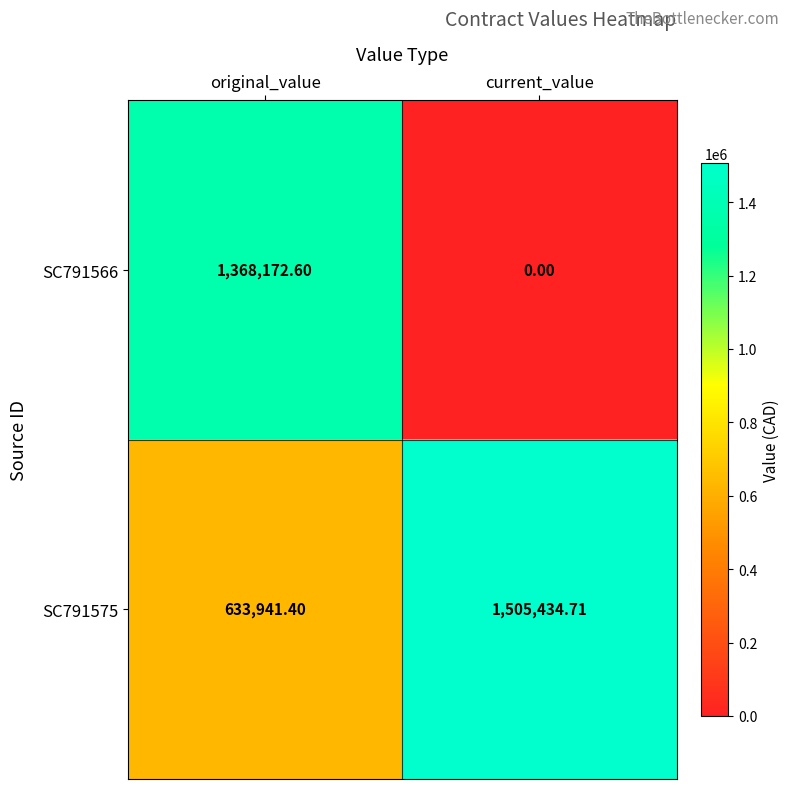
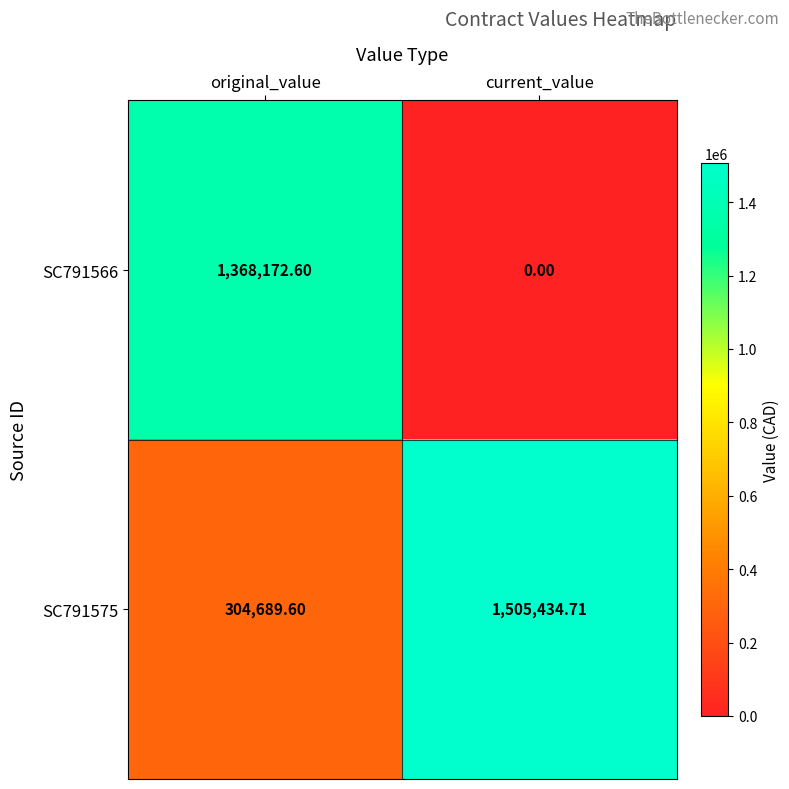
SC791575, original_value: 633,941.40 -> 304,689.60
